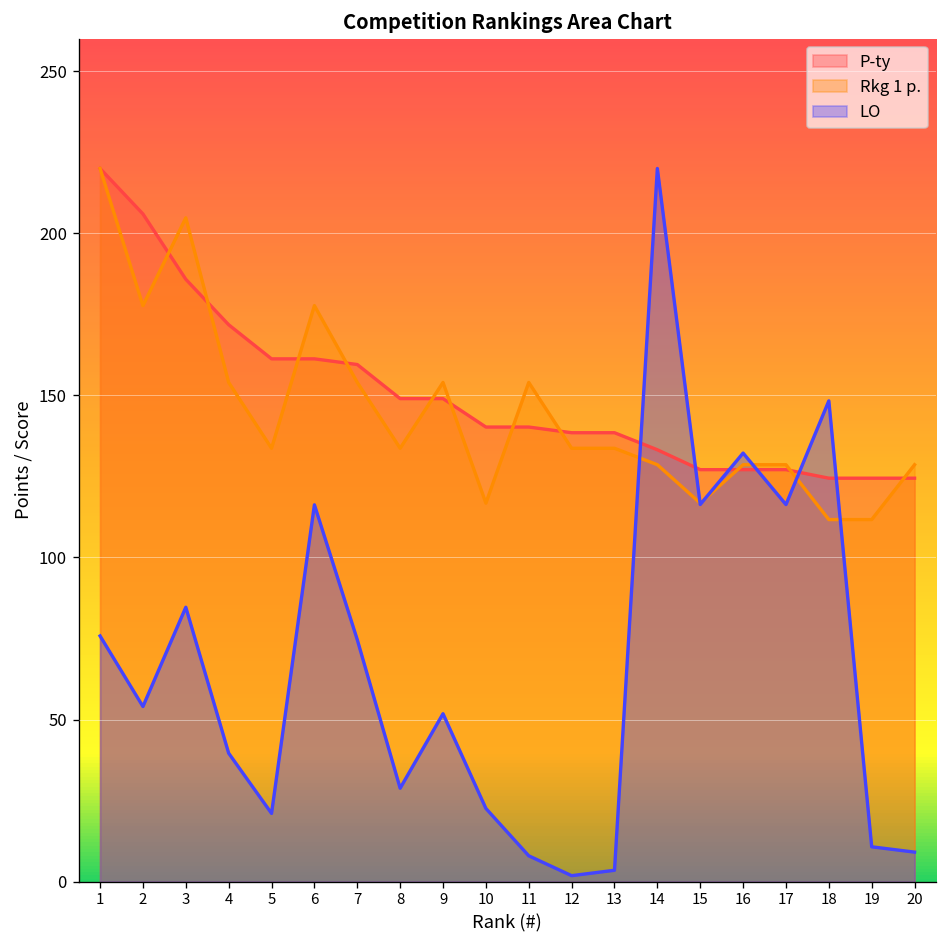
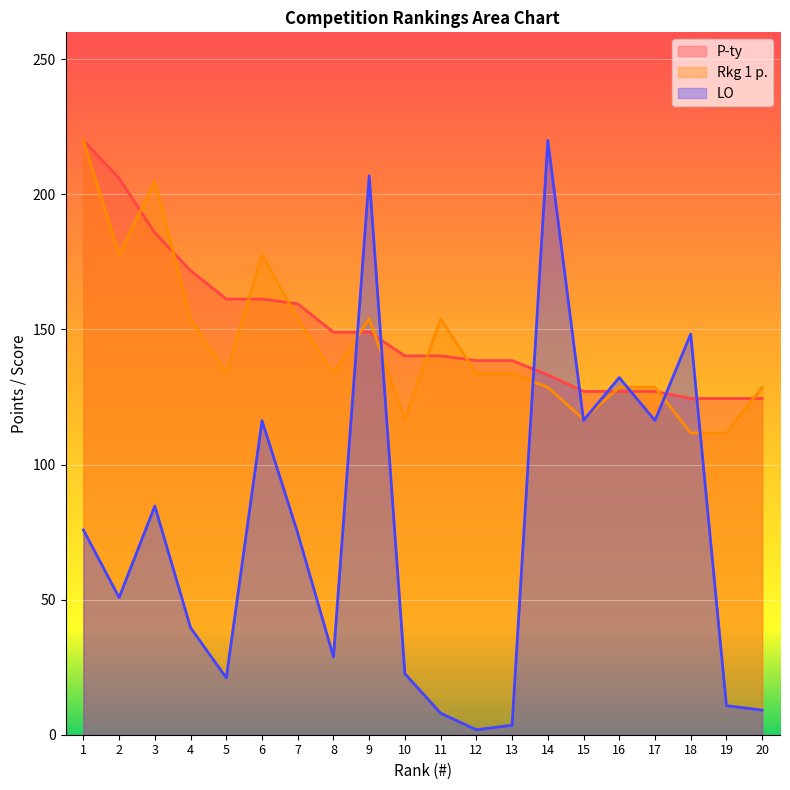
LO, 2: 54 -> 51
LO, 9: 52 -> 207
